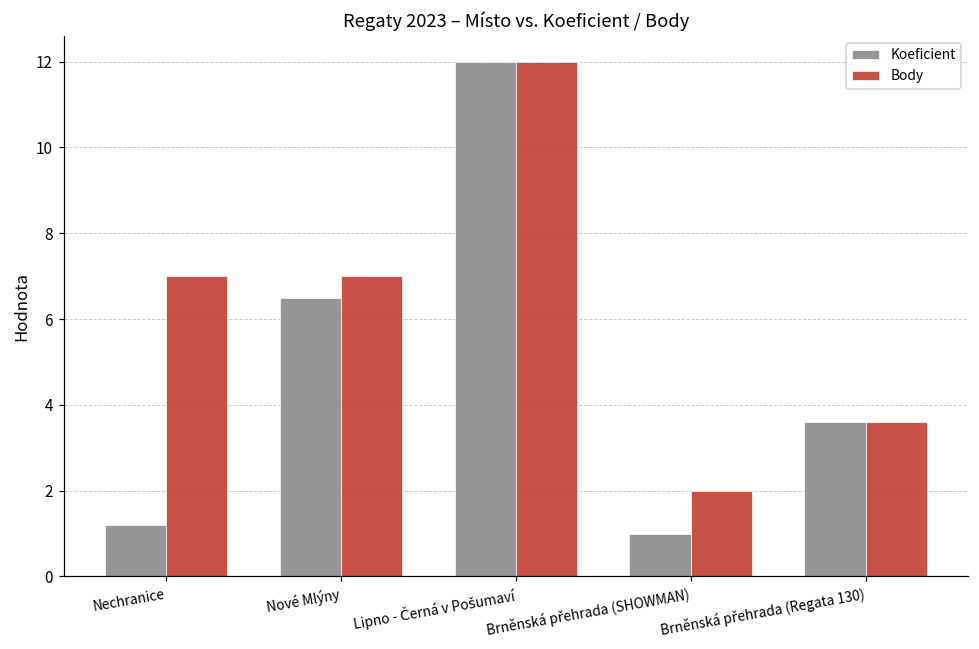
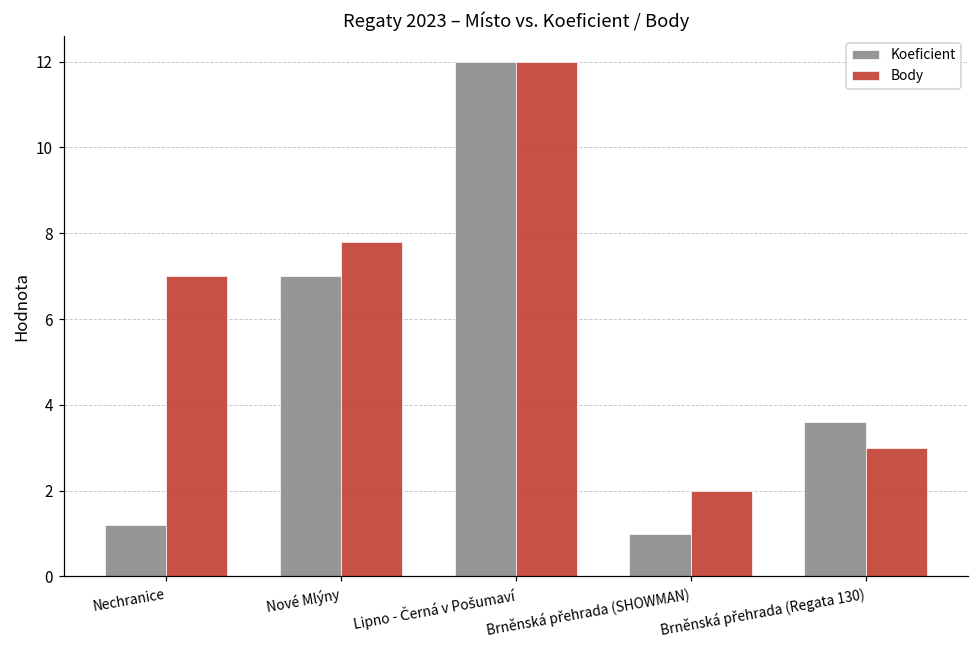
Koeficient, Nové Mlýny: 6.5 -> 7.0
Body, Nové Mlýny: 7.0 -> 7.8
Body, Brněnská přehrada (Regata 130): 3.6 -> 3.0
